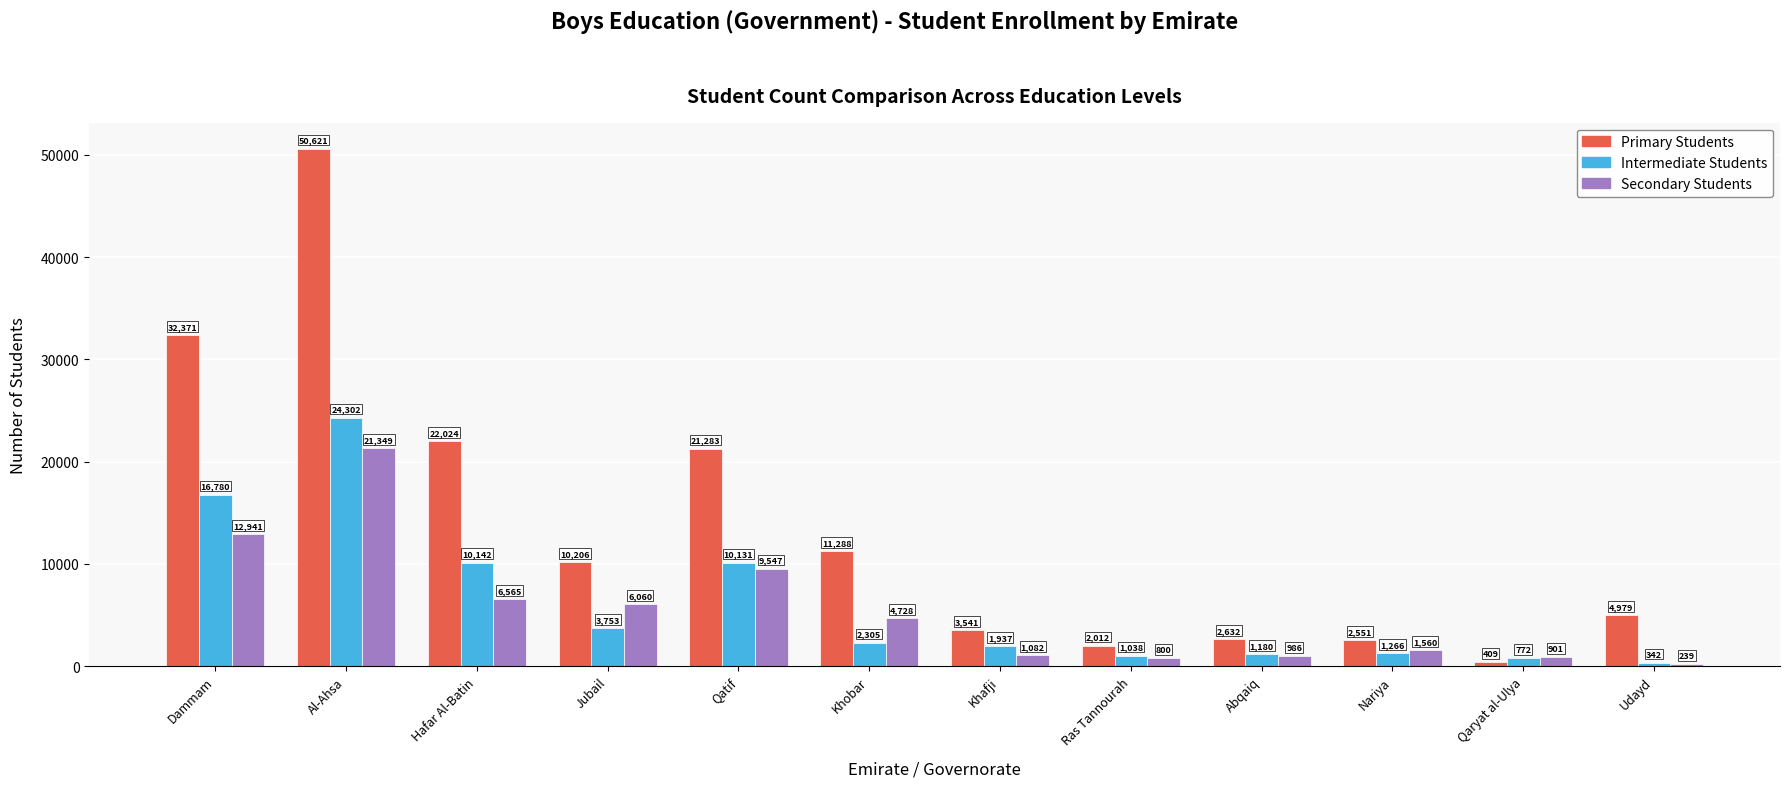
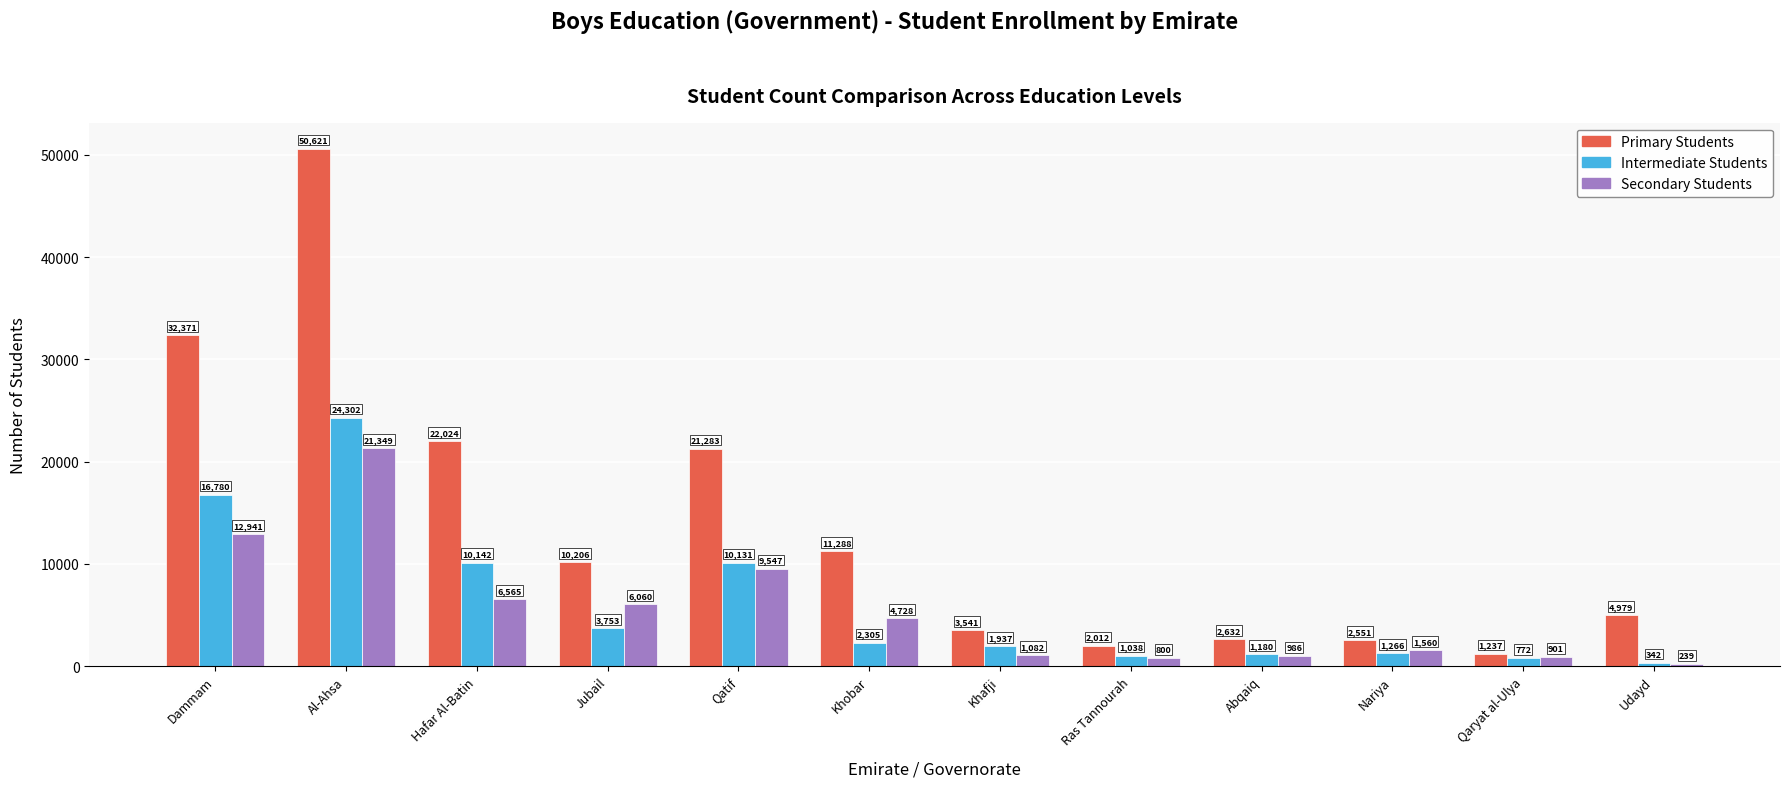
Primary Students, Qaryat al-Ulya: 409 -> 1,237
